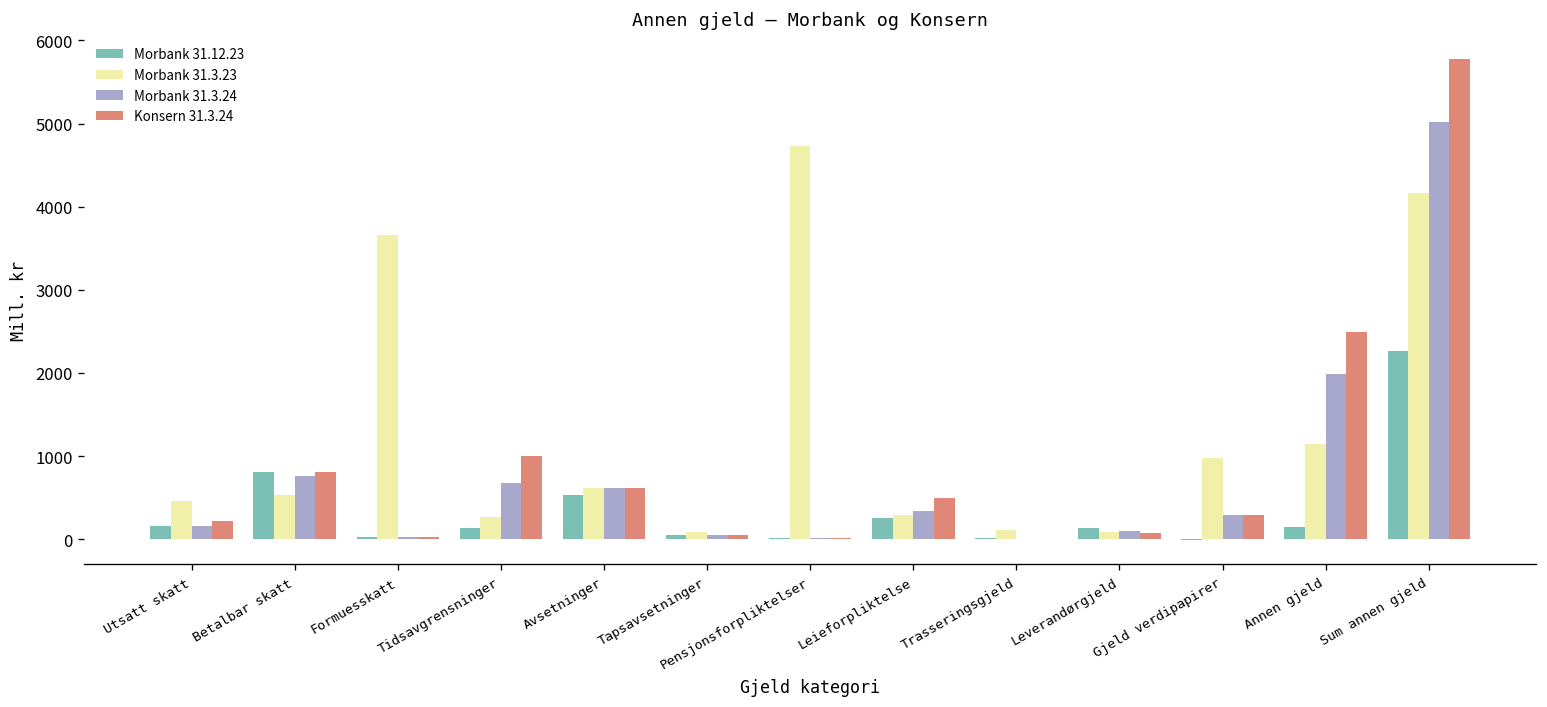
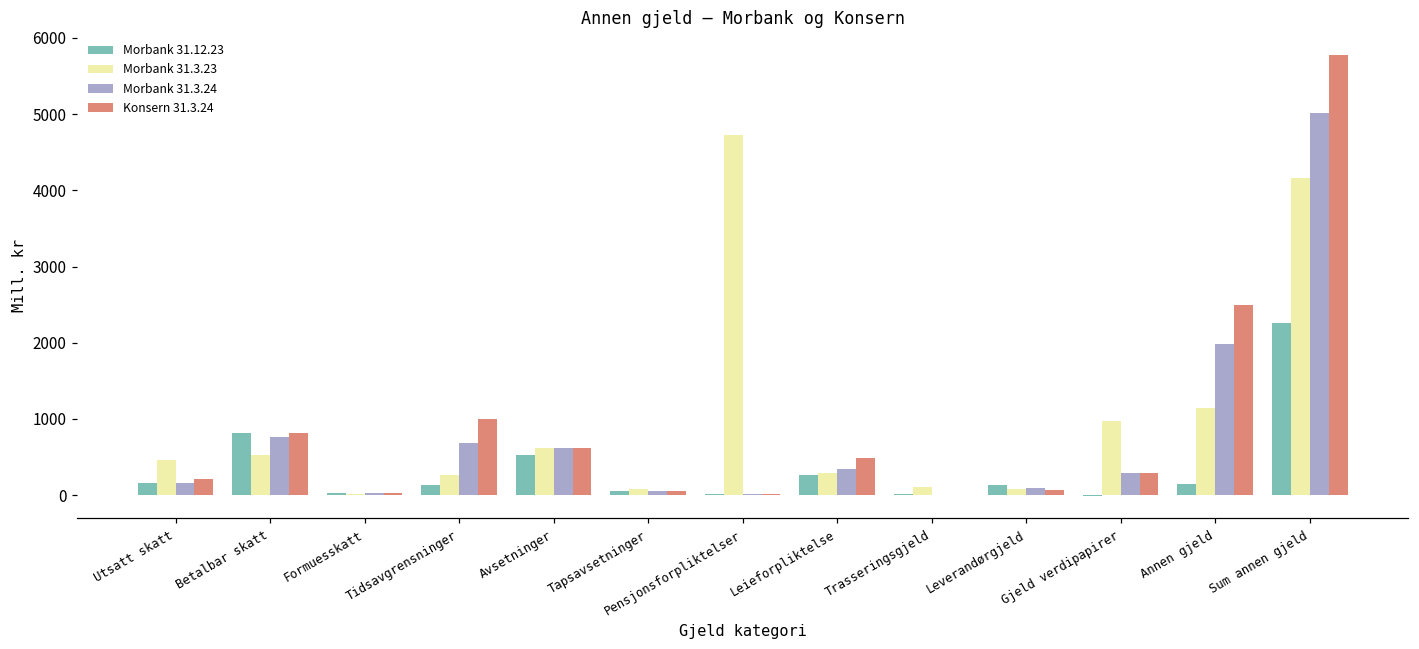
Morbank 31.3.23, Formuesskatt: 3700 -> 0
